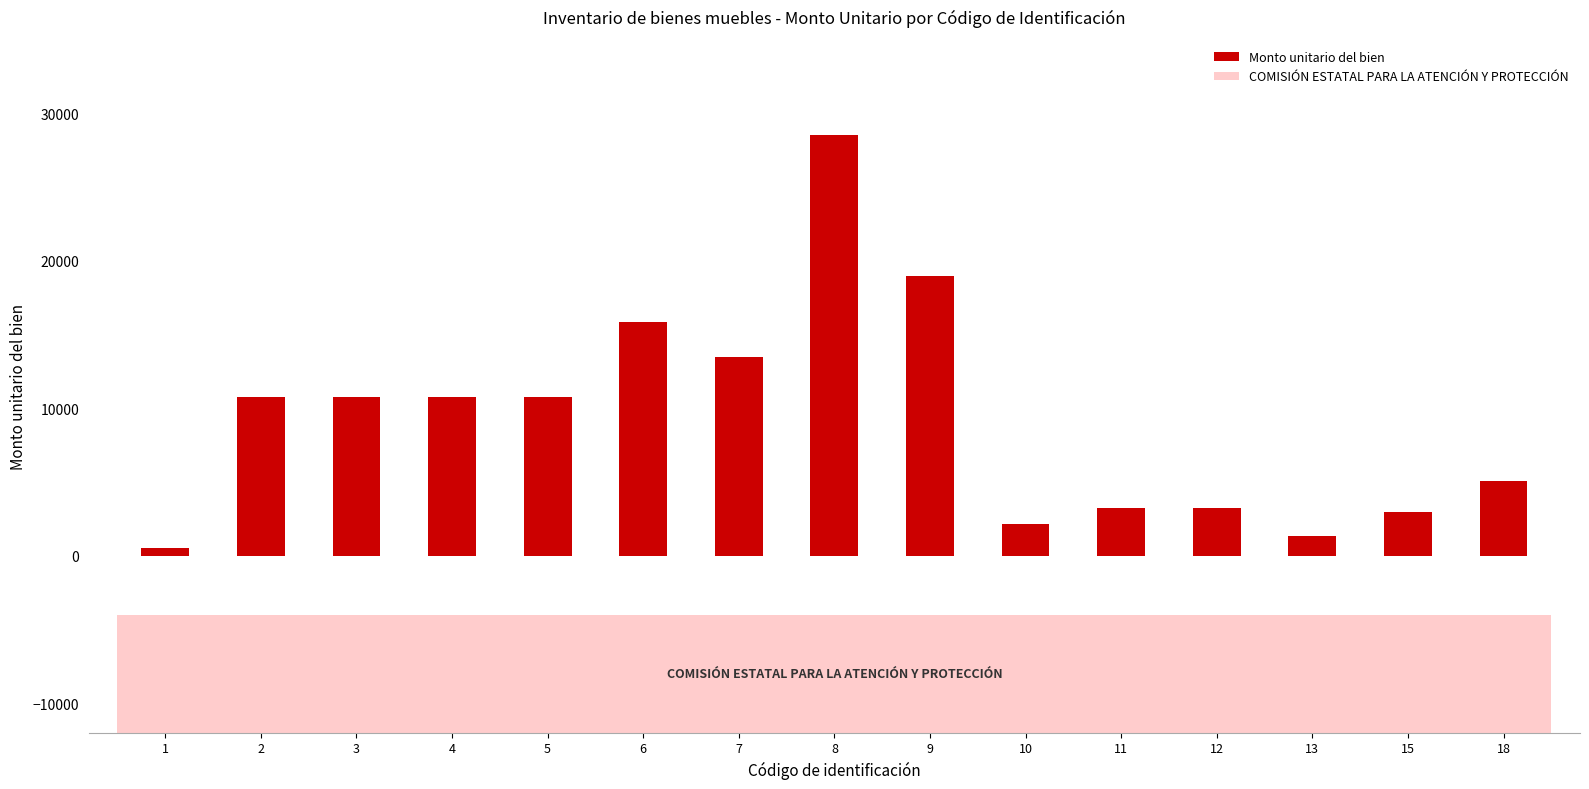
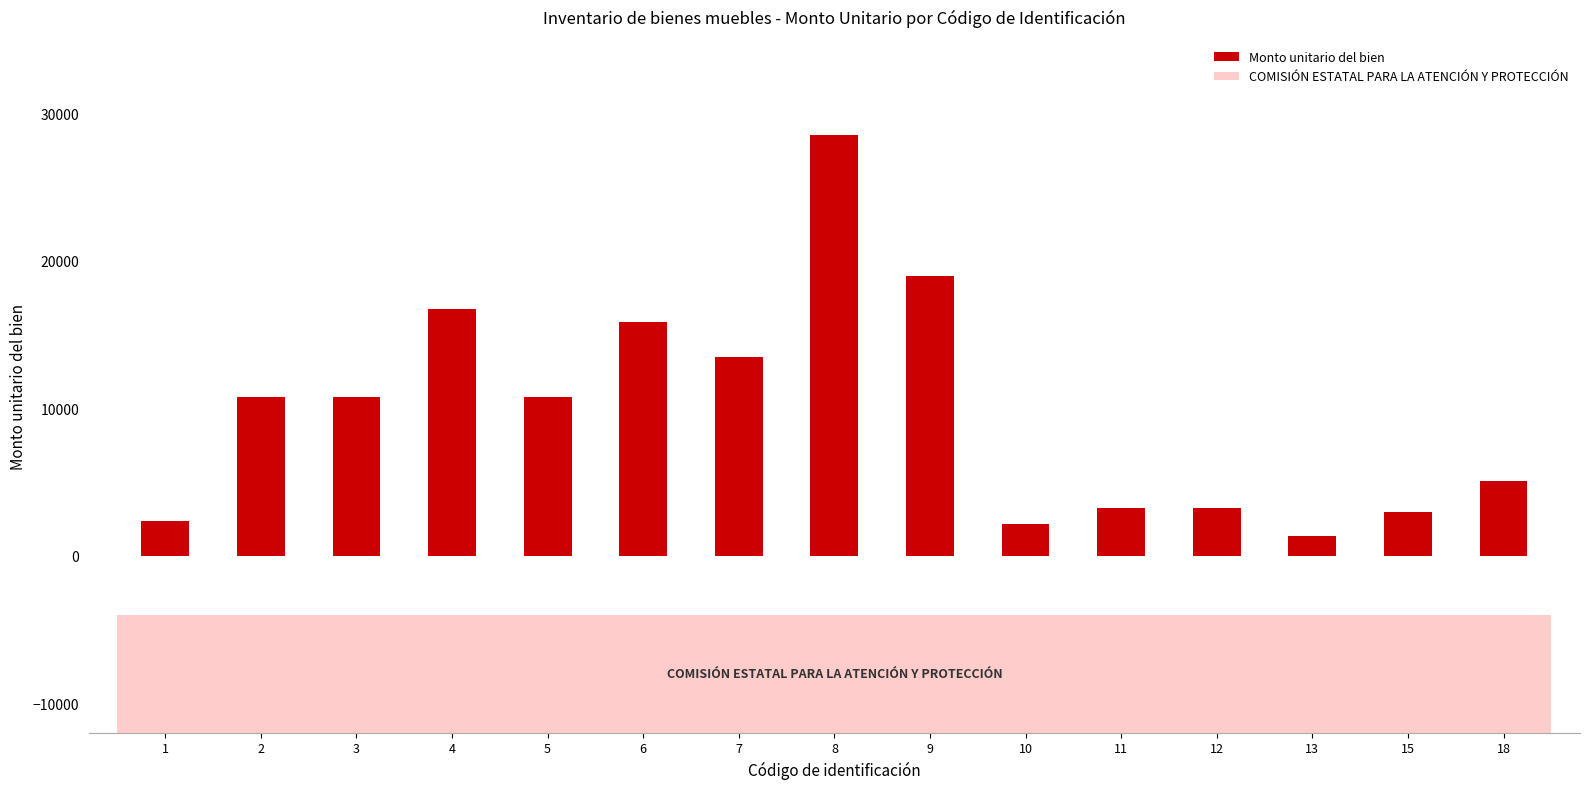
Monto unitario del bien, 1: 500 -> 2400
Monto unitario del bien, 4: 10800 -> 16700
